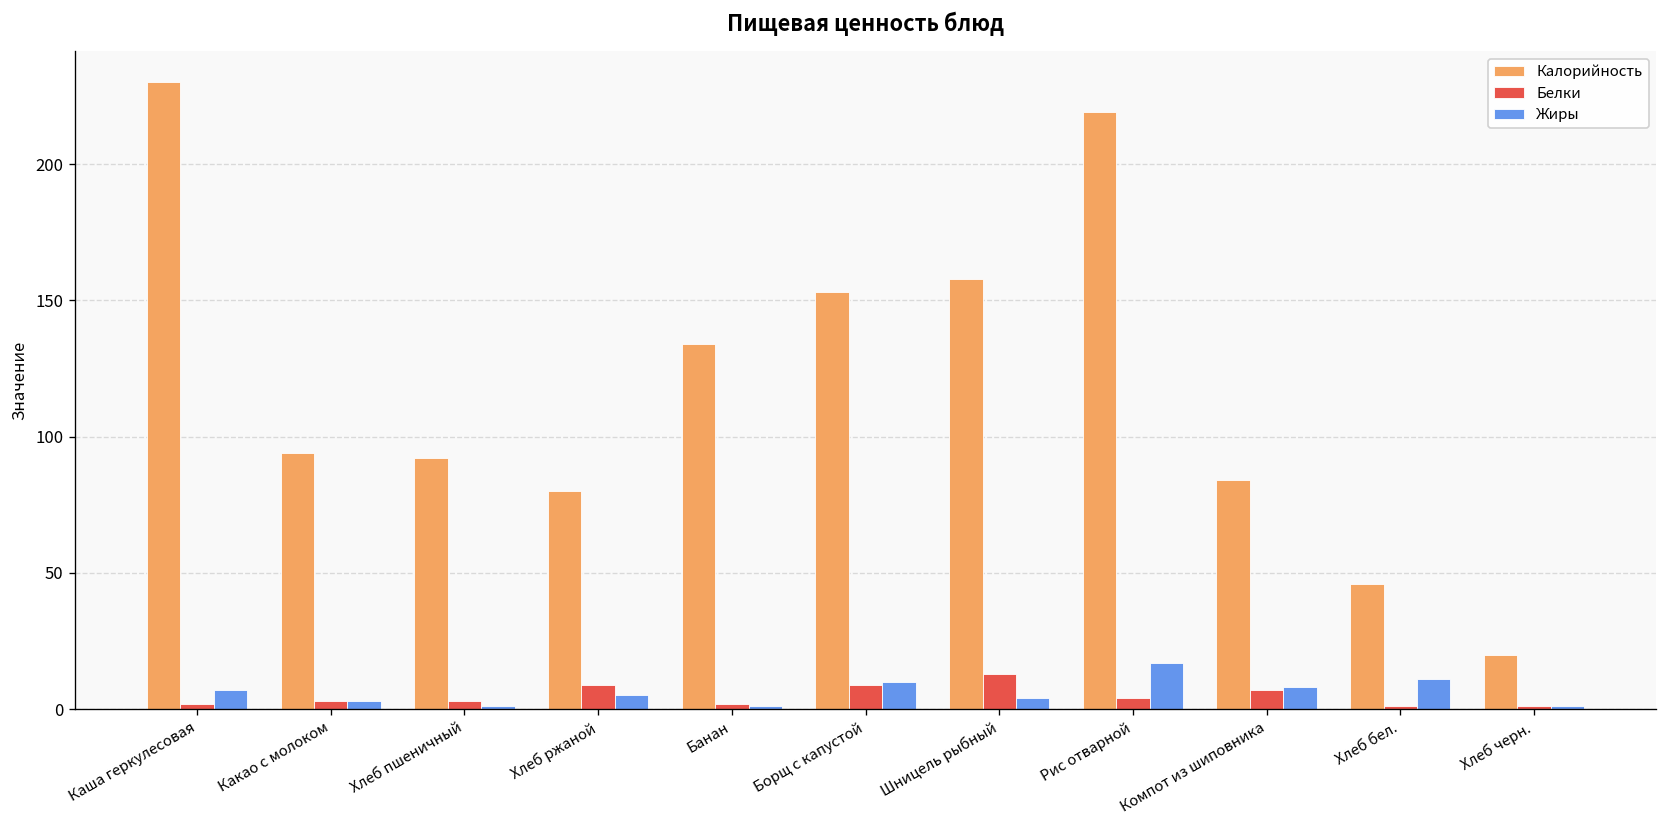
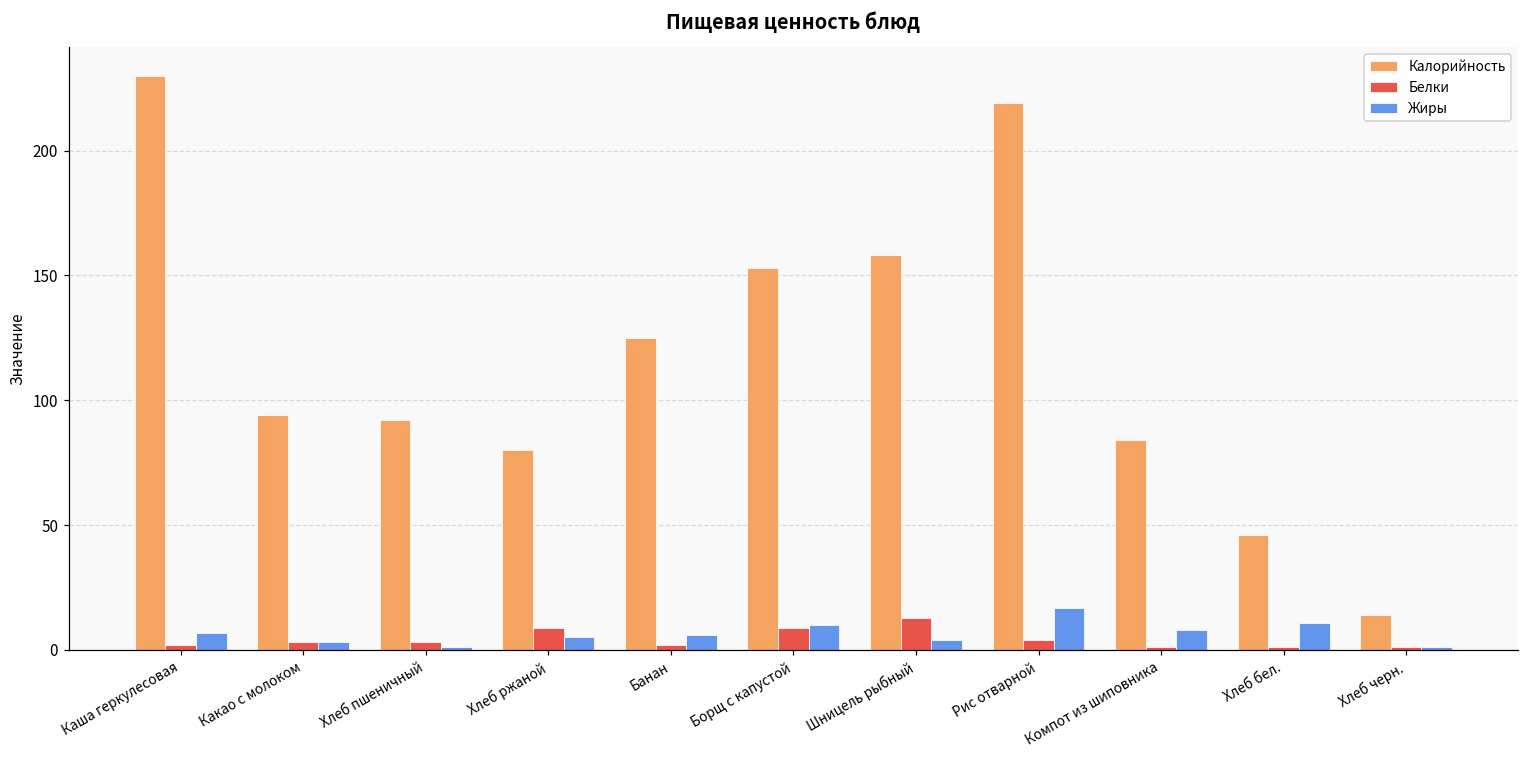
Калорийность, Банан: 134 -> 125
Жиры, Банан: 1 -> 6
Белки, Компот из шиповника: 7 -> 1
Калорийность, Хлеб черн.: 20 -> 14
